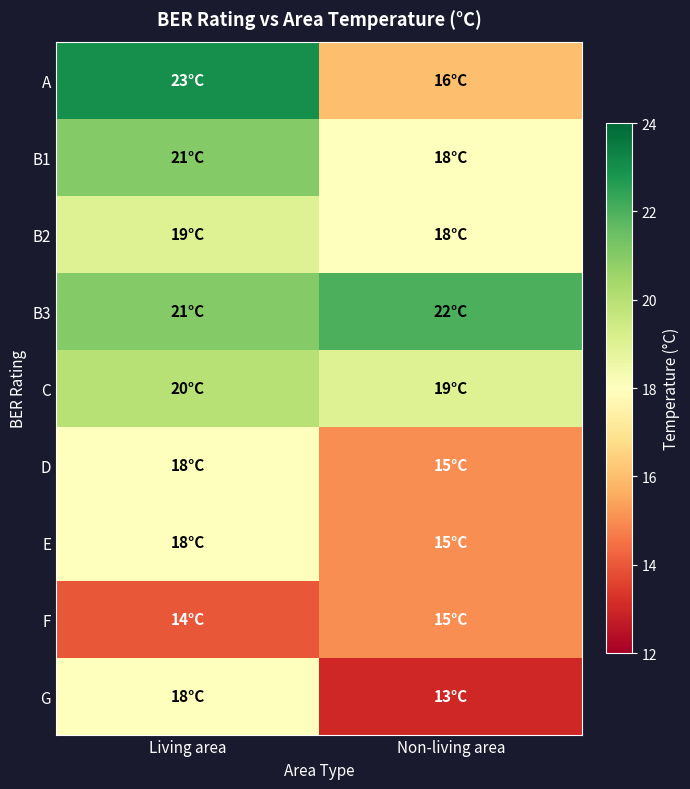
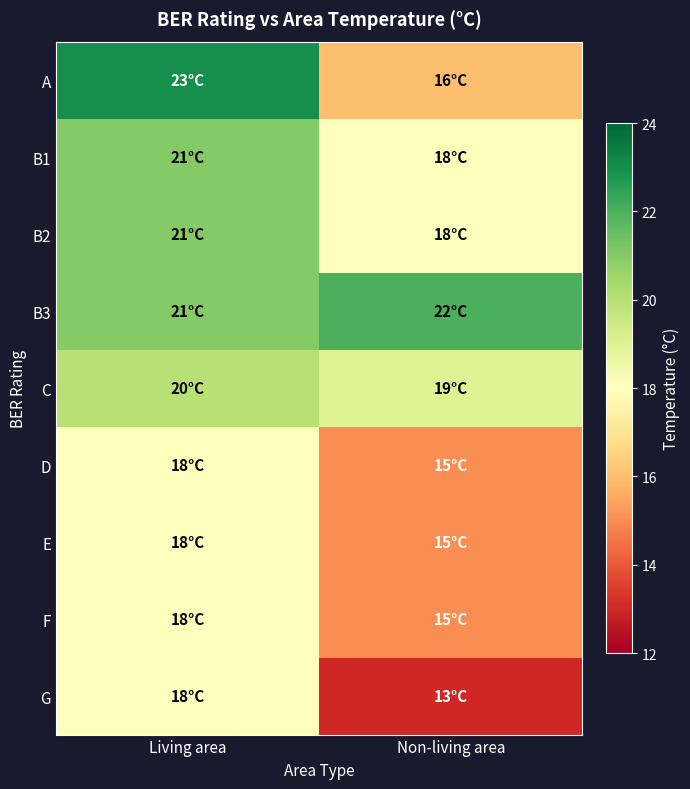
B2, Living area: 19°C -> 21°C
F, Living area: 14°C -> 18°C
